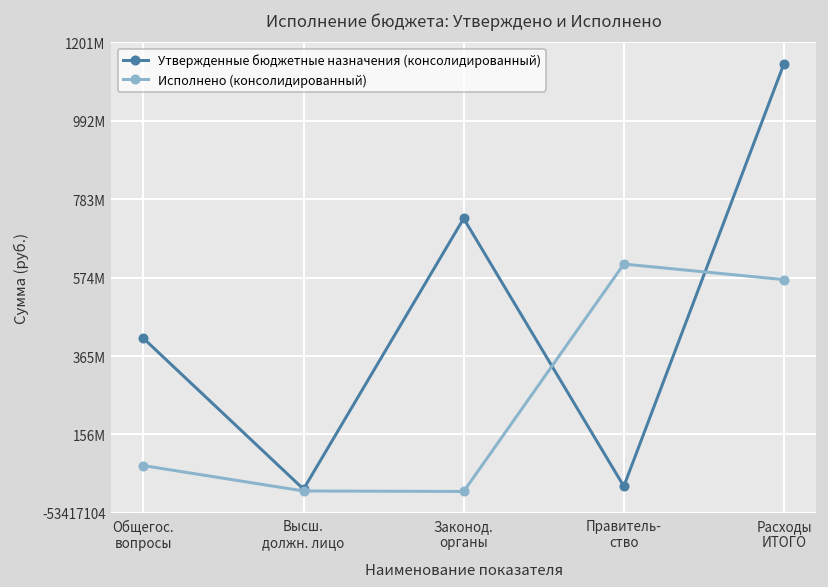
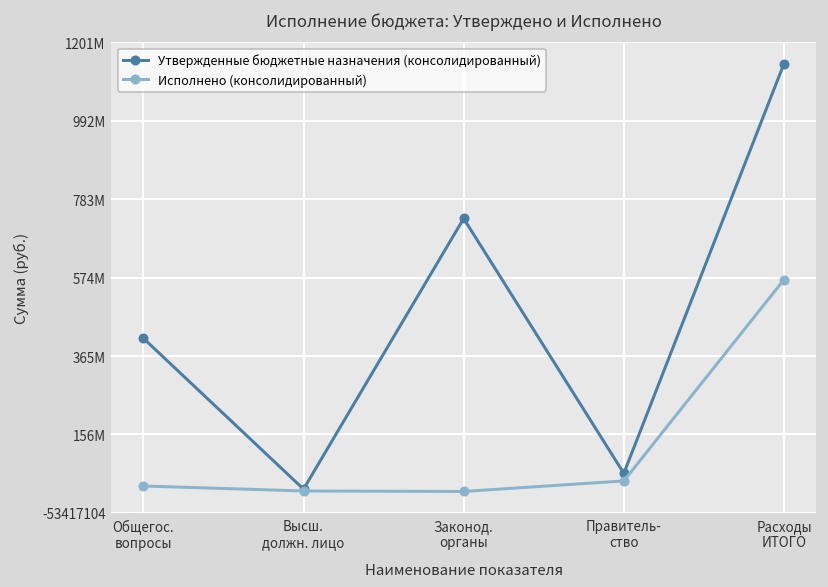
Исполнено (консолидированный), Общегос. вопросы: 70000000 -> 20000000
Утвержденные бюджетные назначения (консолидированный), Правитель- ство: 20000000 -> 50000000
Исполнено (консолидированный), Правитель- ство: 610000000 -> 30000000
